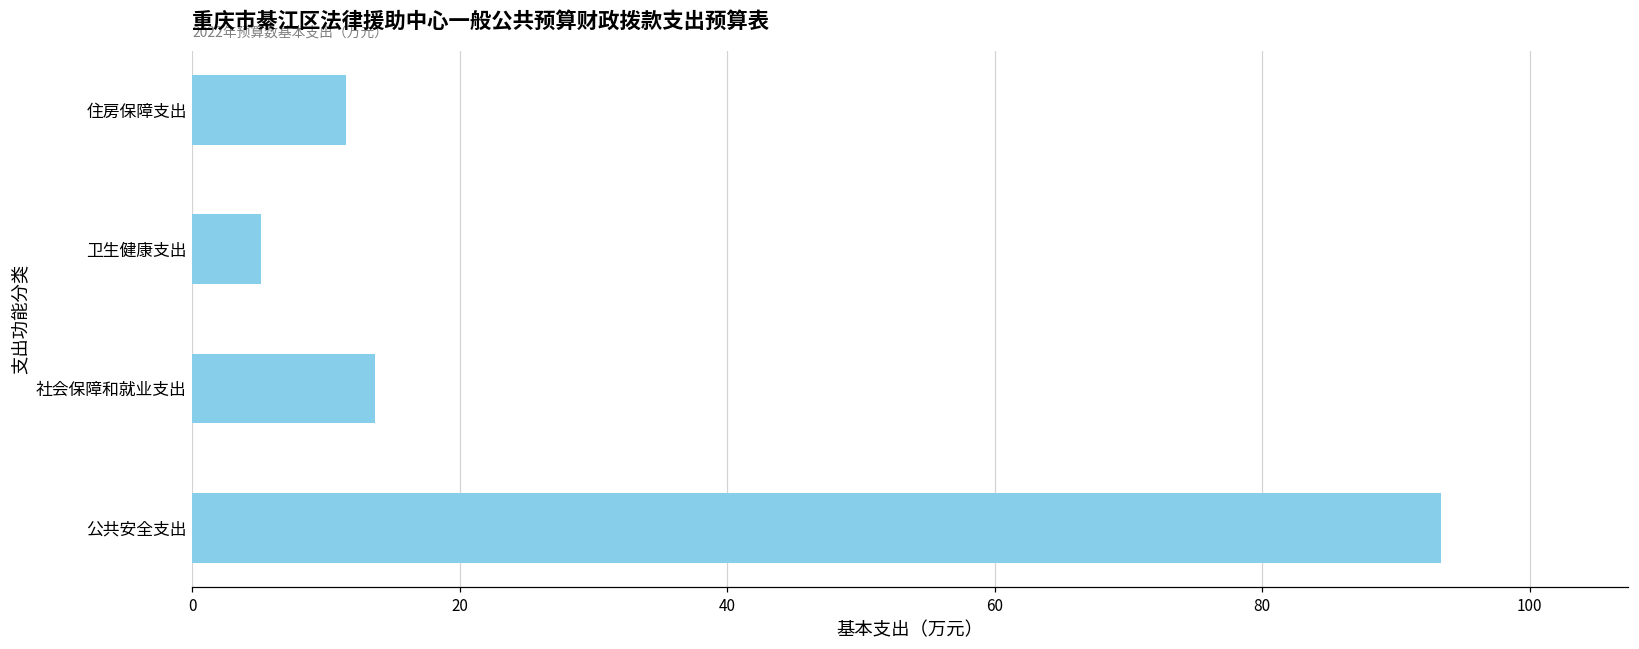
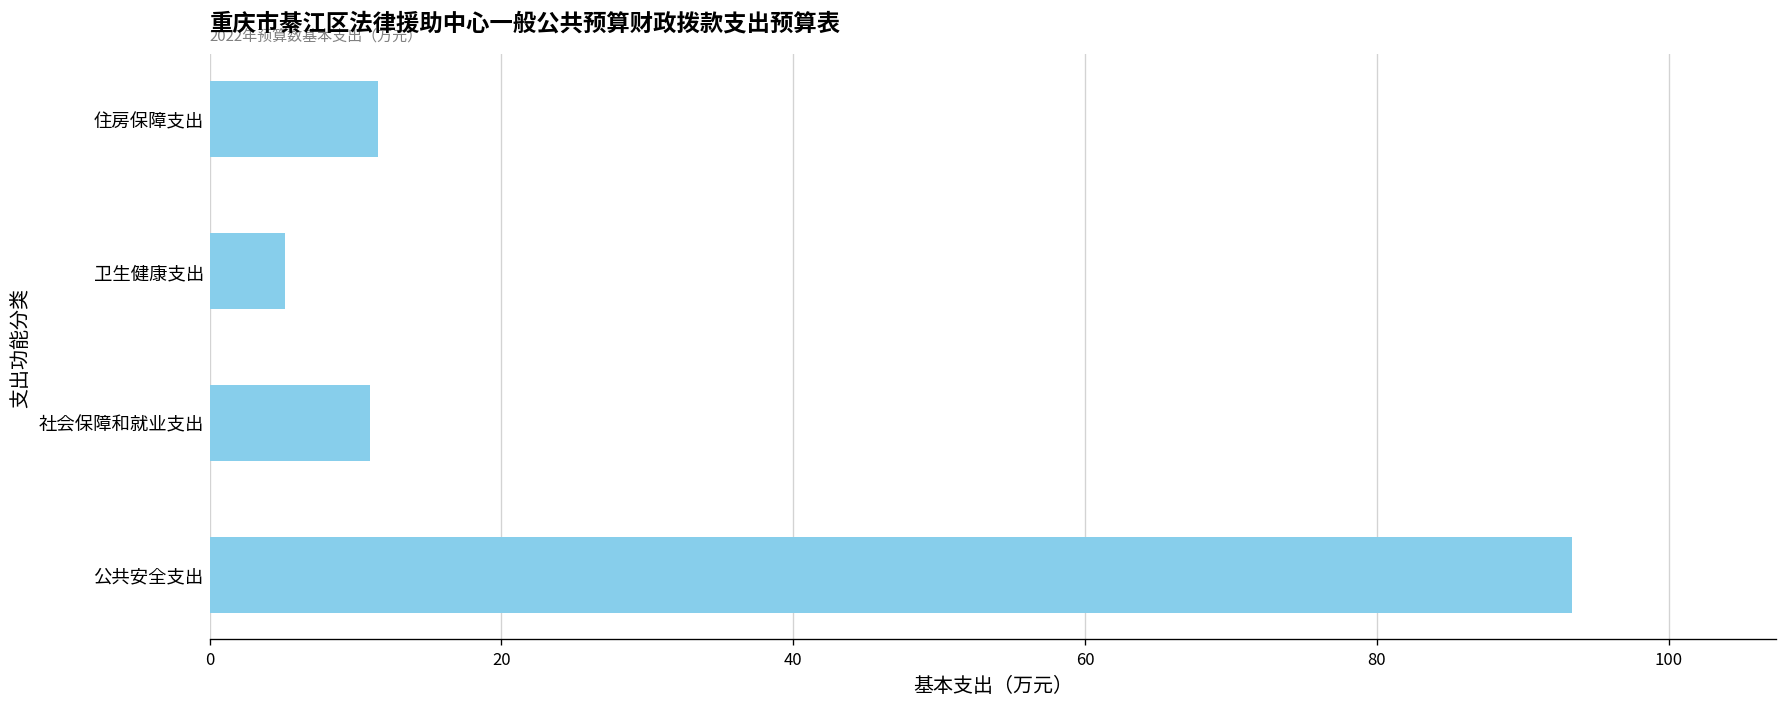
社会保障和就业支出: 13.6 -> 11.0
